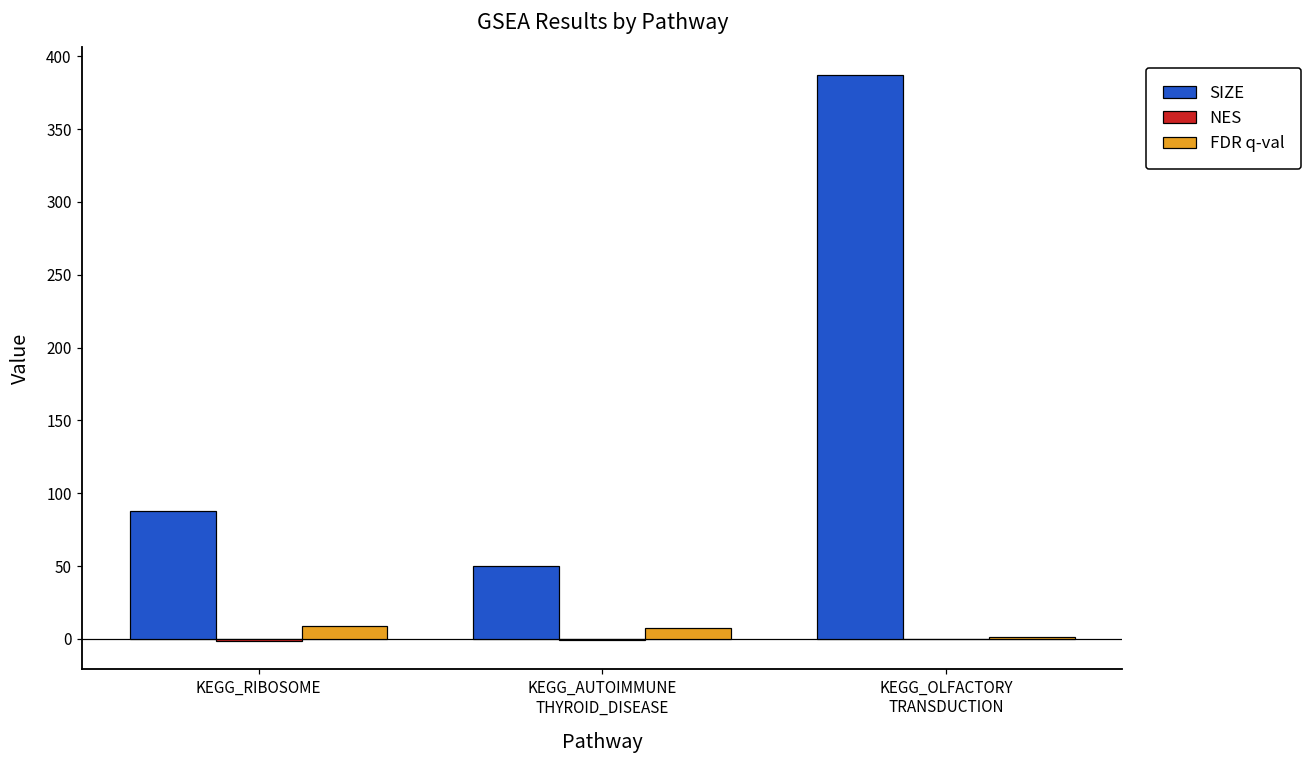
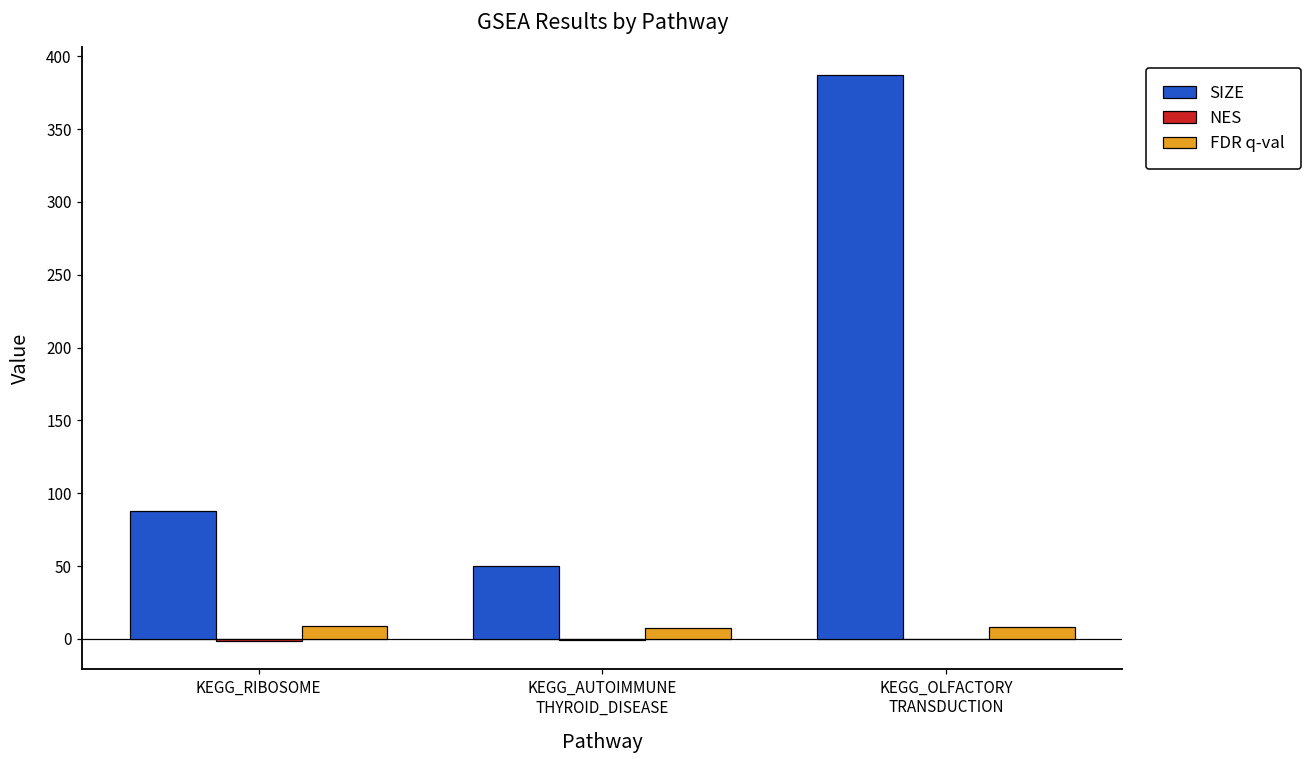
FDR q-val, KEGG_OLFACTORY TRANSDUCTION: 1 -> 8
